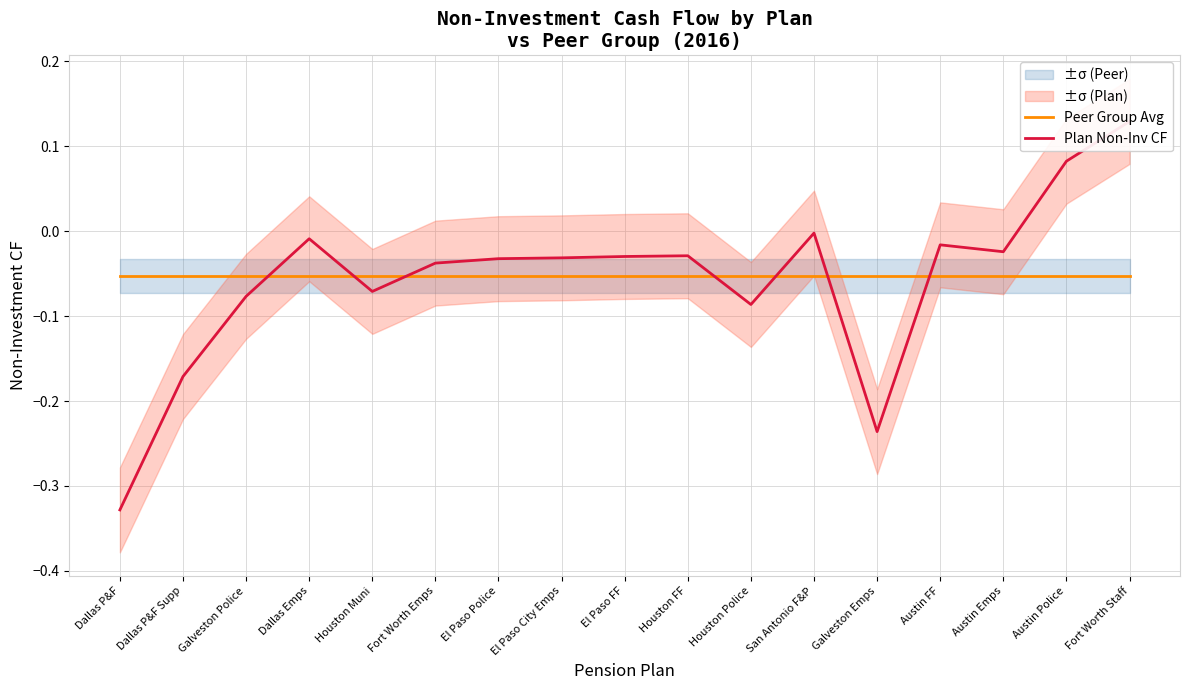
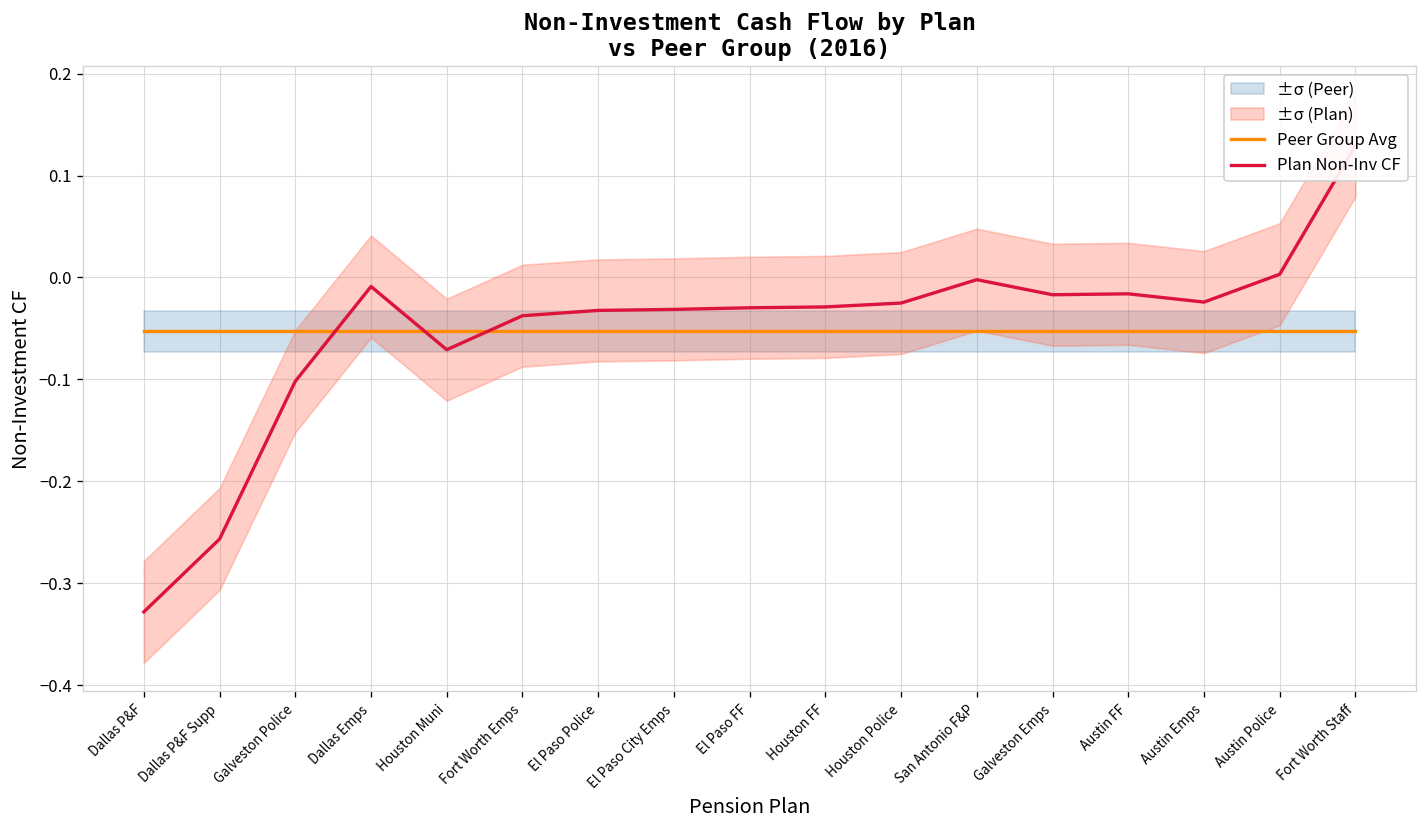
Plan Non-Inv CF, Dallas P&F Supp: -0.17 -> -0.26
Plan Non-Inv CF, Galveston Police: -0.08 -> -0.10
Plan Non-Inv CF, Houston Police: -0.09 -> -0.03
Plan Non-Inv CF, Galveston Emps: -0.24 -> -0.02
Plan Non-Inv CF, Austin Police: 0.08 -> 0.00
